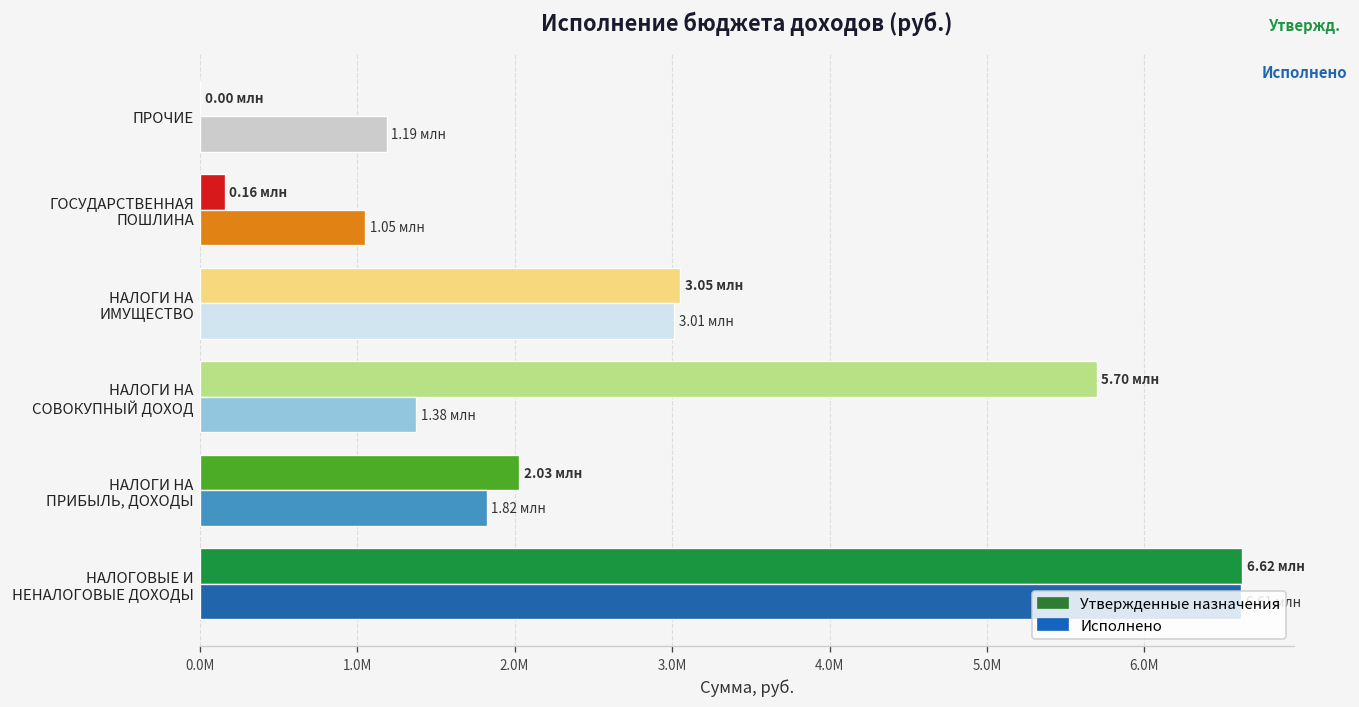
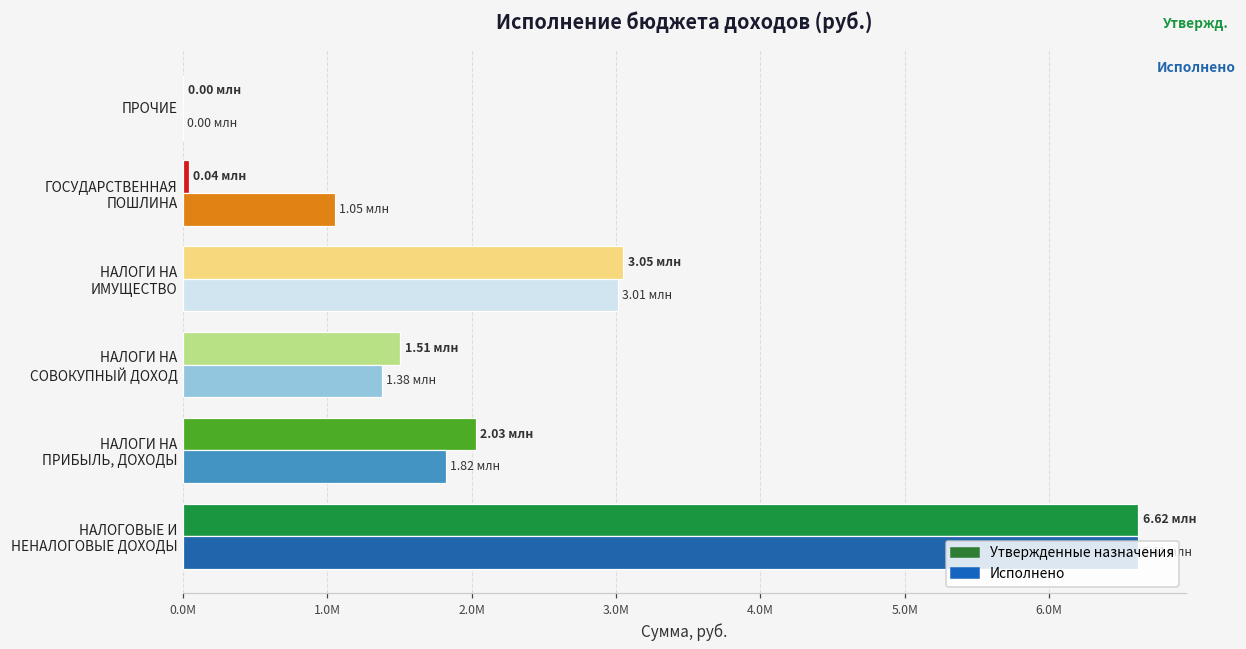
Исполнено, ПРОЧИЕ: 1.19 -> 0.00
Утвержденные назначения, ГОСУДАРСТВЕННАЯ ПОШЛИНА: 0.16 -> 0.04
Утвержденные назначения, НАЛОГИ НА СОВОКУПНЫЙ ДОХОД: 5.70 -> 1.51
